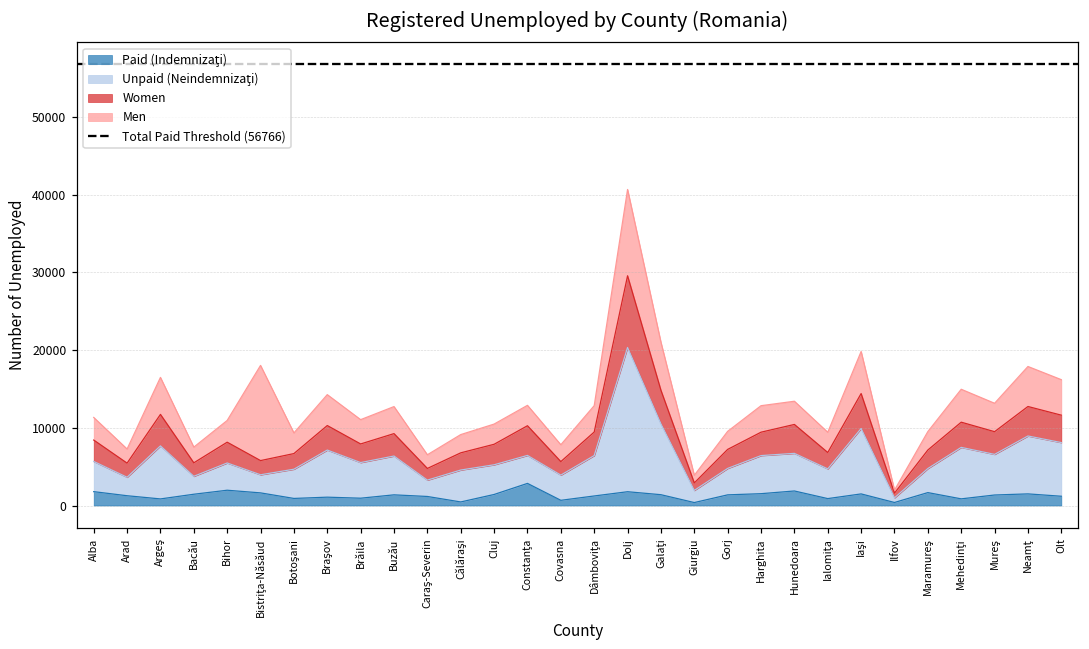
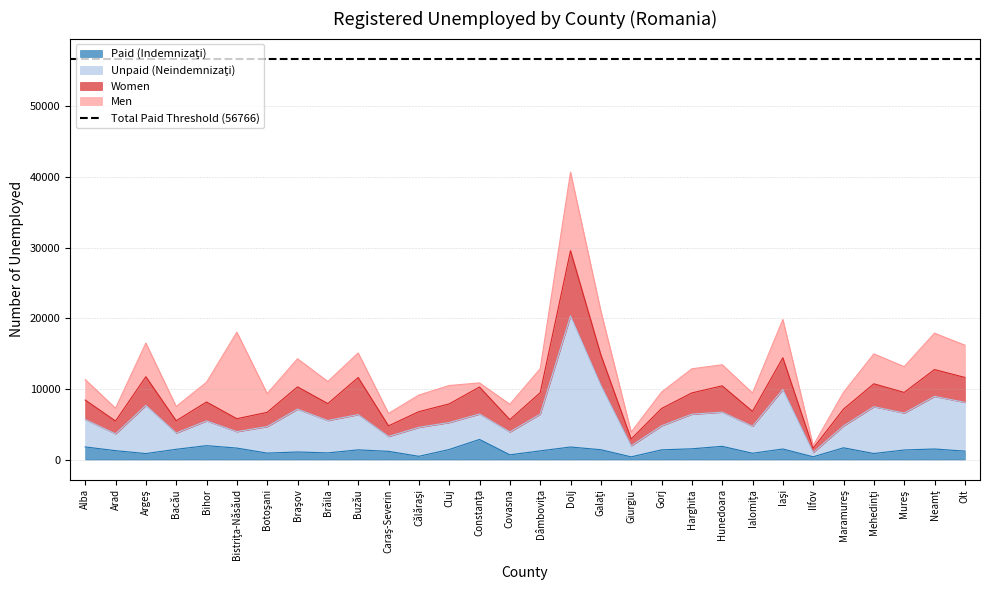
Women, Buzău: 3000 -> 5000
Men, Constanţa: 3000 -> 1000
